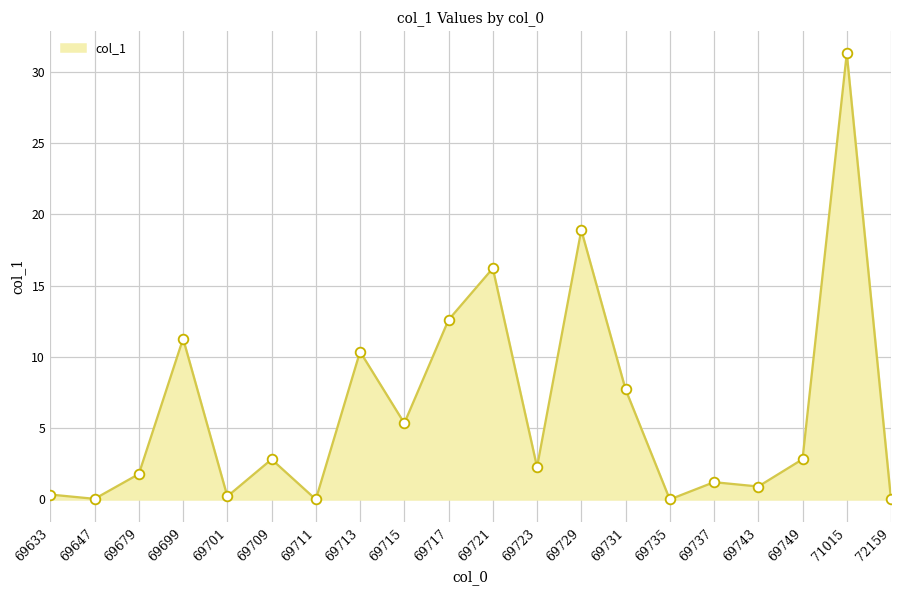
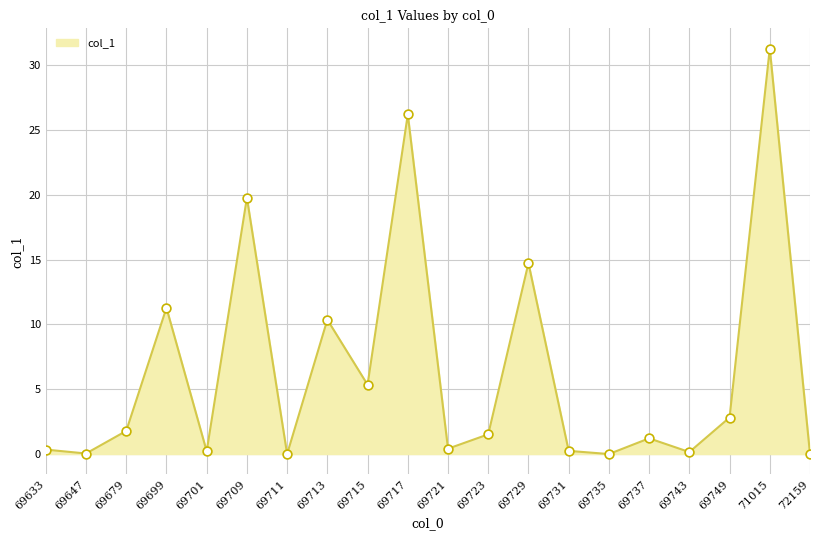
69709: 2.8 -> 19.8
69717: 12.6 -> 26.2
69721: 16.2 -> 0.4
69723: 2.3 -> 1.5
69729: 18.9 -> 14.7
69731: 7.7 -> 0.2
69743: 0.9 -> 0.2
